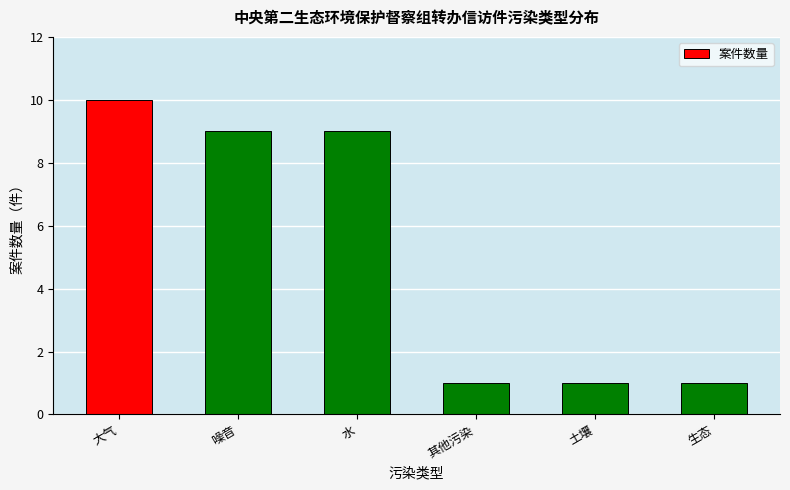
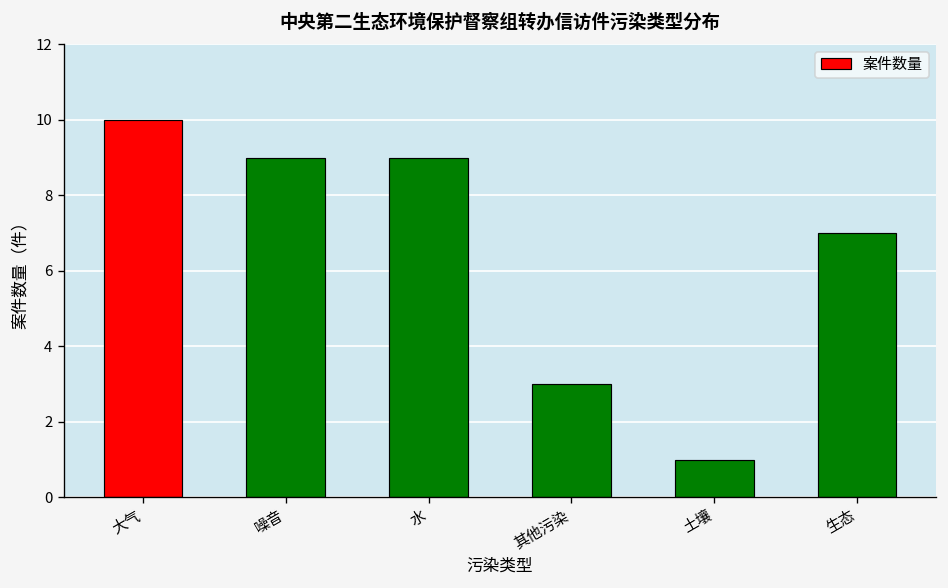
其他污染: 1 -> 3
生态: 1 -> 7
